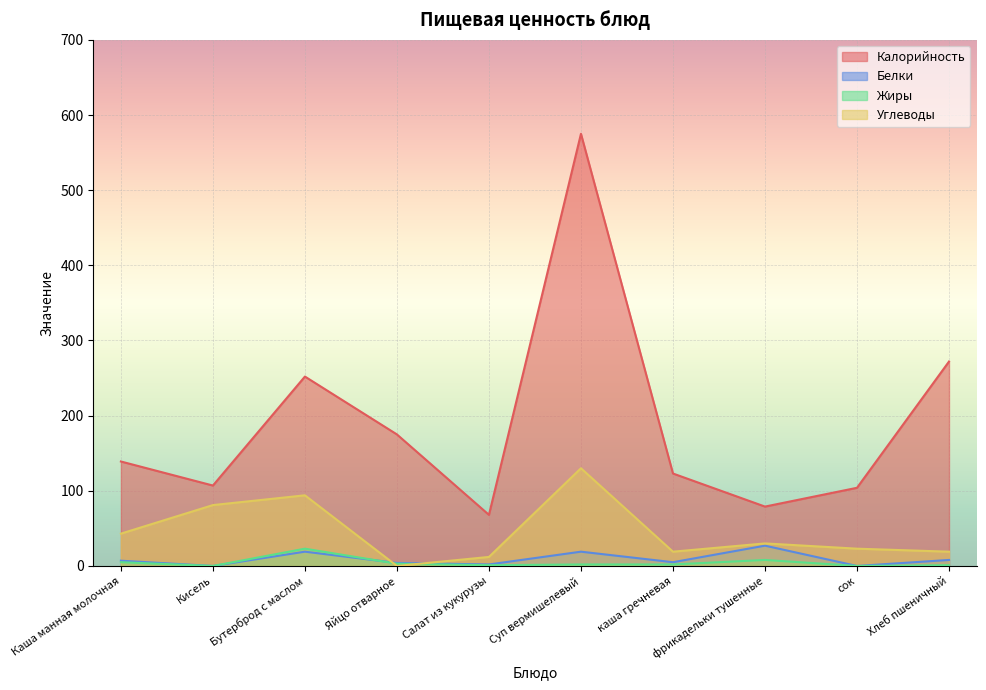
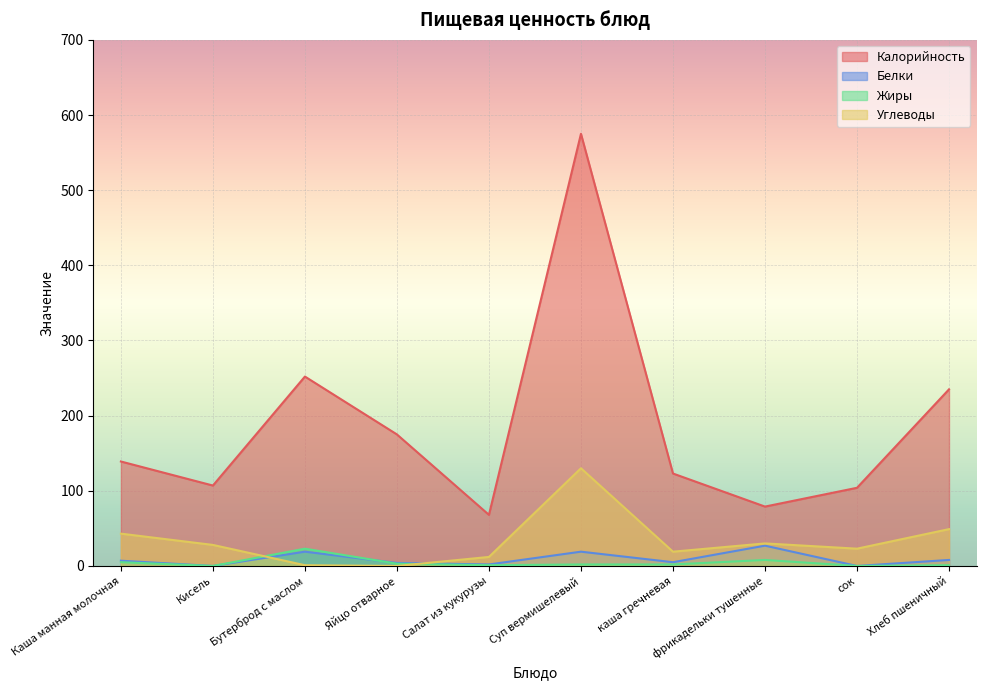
Углеводы, Кисель: 80 -> 30
Углеводы, Бутерброд с маслом: 90 -> 0
Калорийность, Хлеб пшеничный: 270 -> 240
Углеводы, Хлеб пшеничный: 20 -> 50
